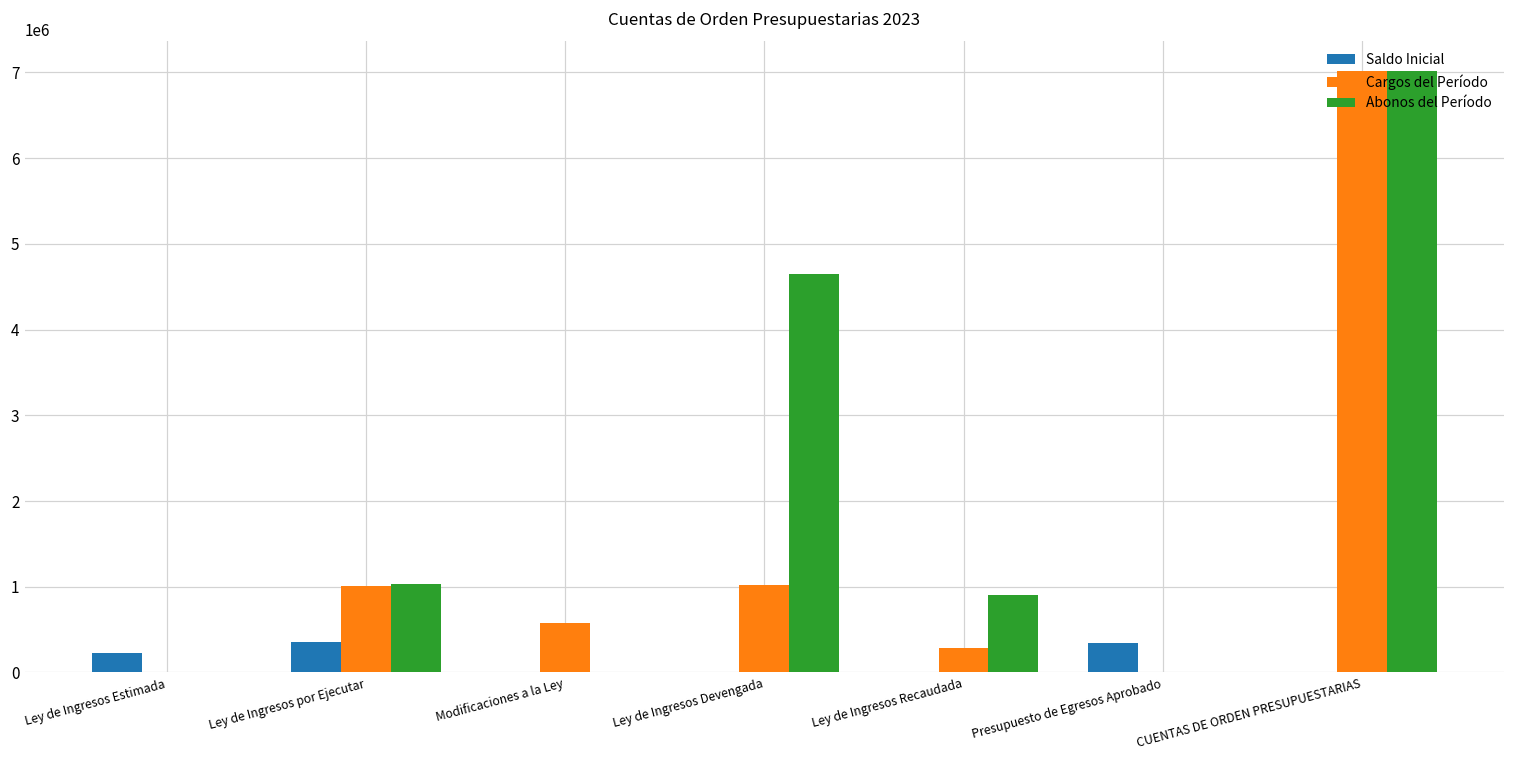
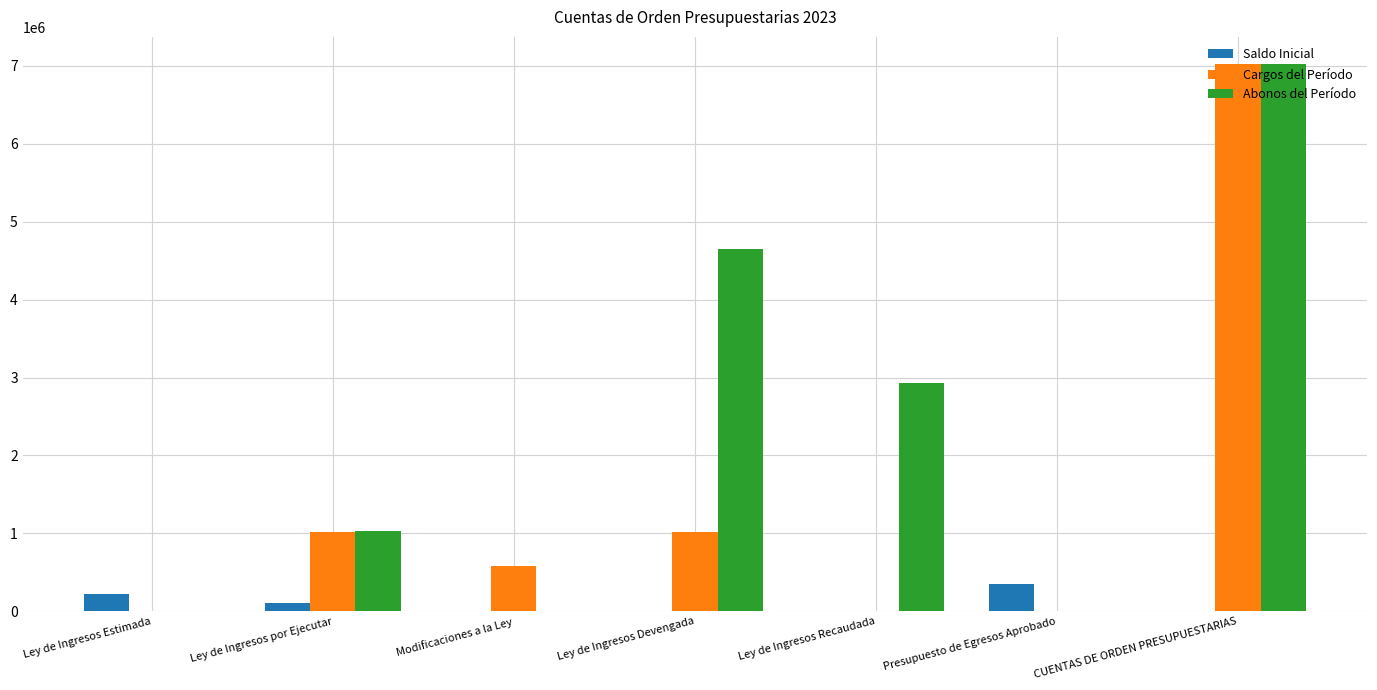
Saldo Inicial, Ley de Ingresos por Ejecutar: 400000 -> 100000
Cargos del Período, Ley de Ingresos Recaudada: 300000 -> 0
Abonos del Período, Ley de Ingresos Recaudada: 900000 -> 2900000
